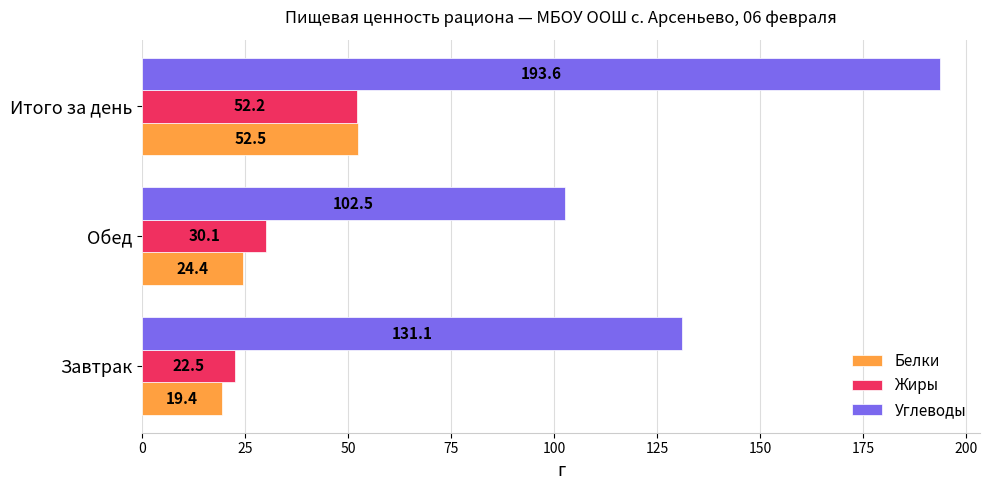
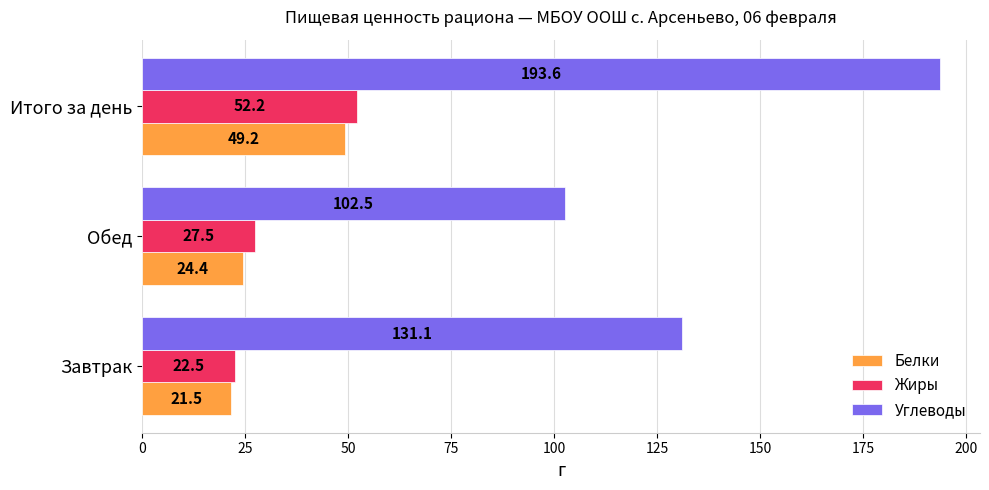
Белки, Итого за день: 52.5 -> 49.2
Жиры, Обед: 30.1 -> 27.5
Белки, Завтрак: 19.4 -> 21.5
